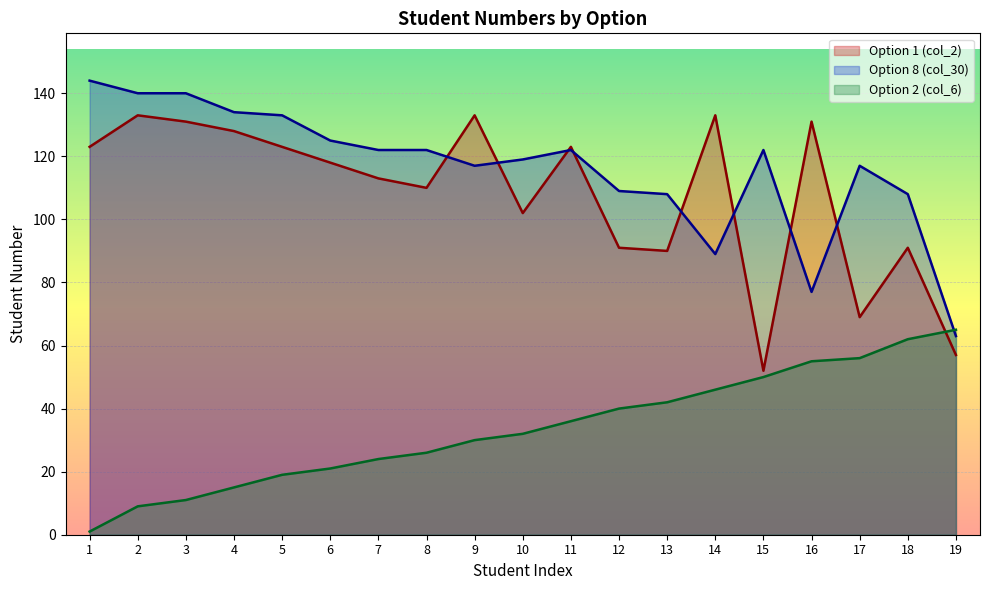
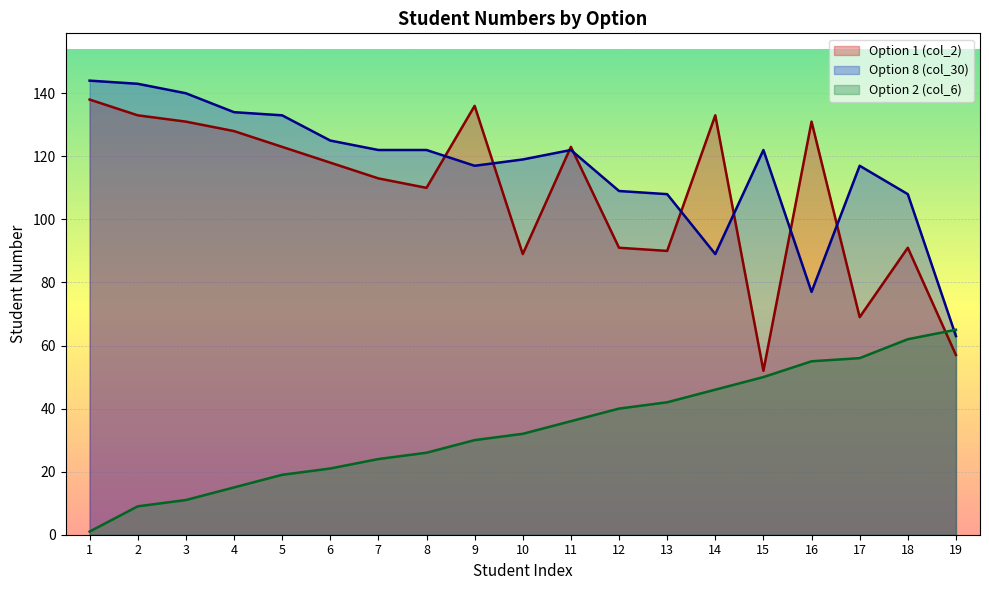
Option 1 (col_2), 1: 123 -> 138
Option 8 (col_30), 2: 140 -> 143
Option 1 (col_2), 9: 133 -> 136
Option 1 (col_2), 10: 102 -> 89
